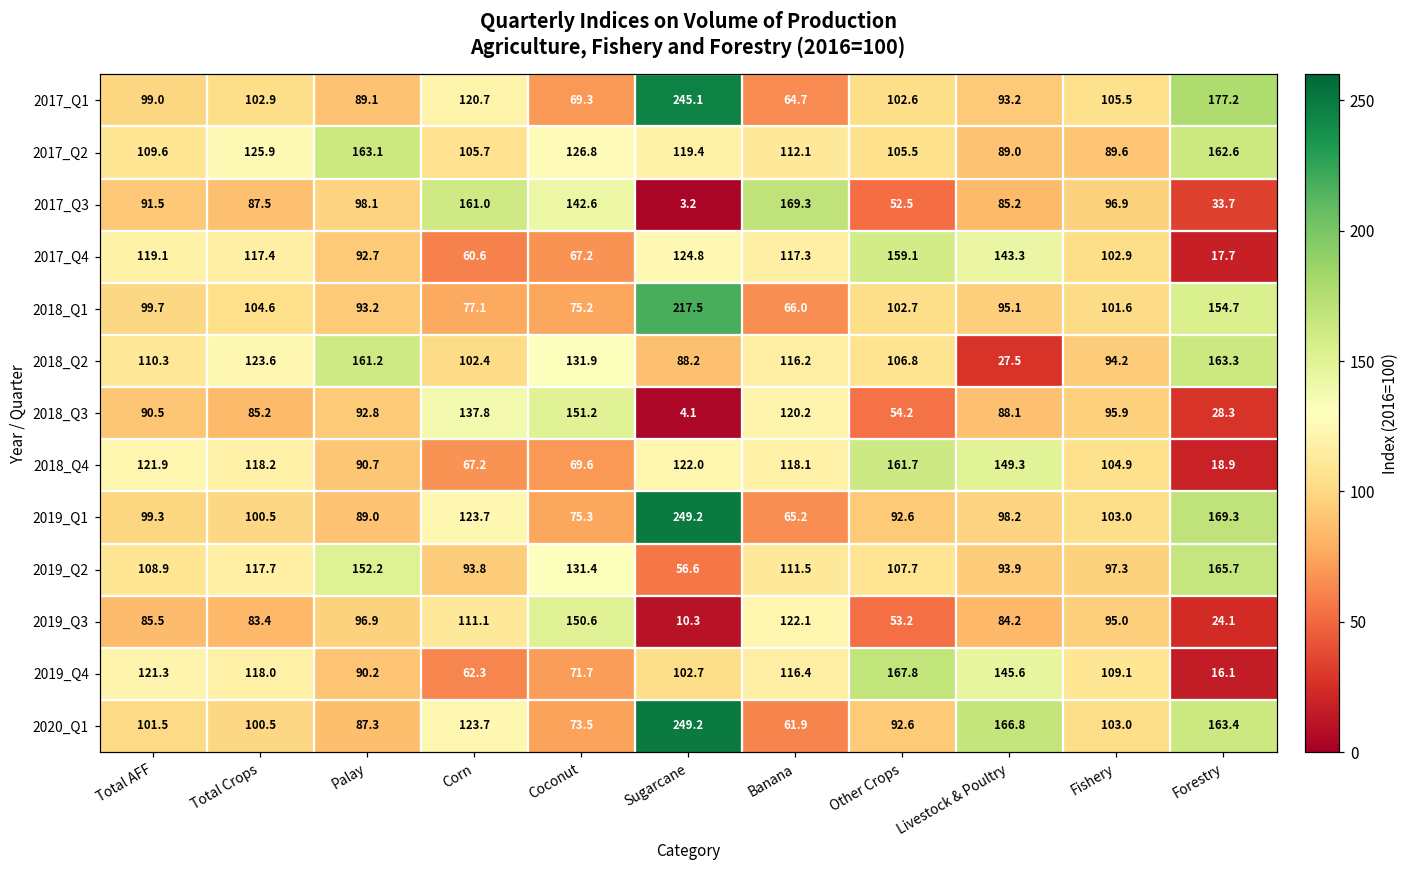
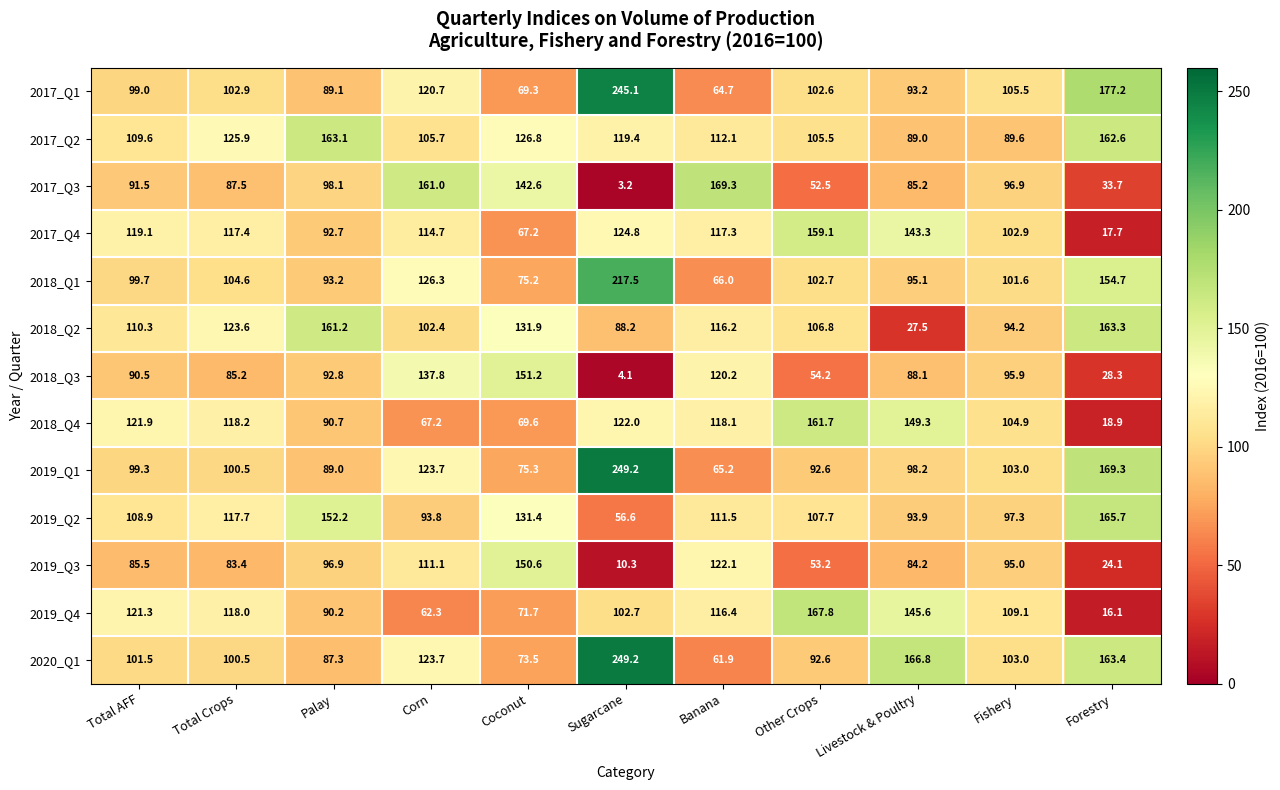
2017_Q4, Corn: 60.6 -> 114.7
2018_Q1, Corn: 77.1 -> 126.3
